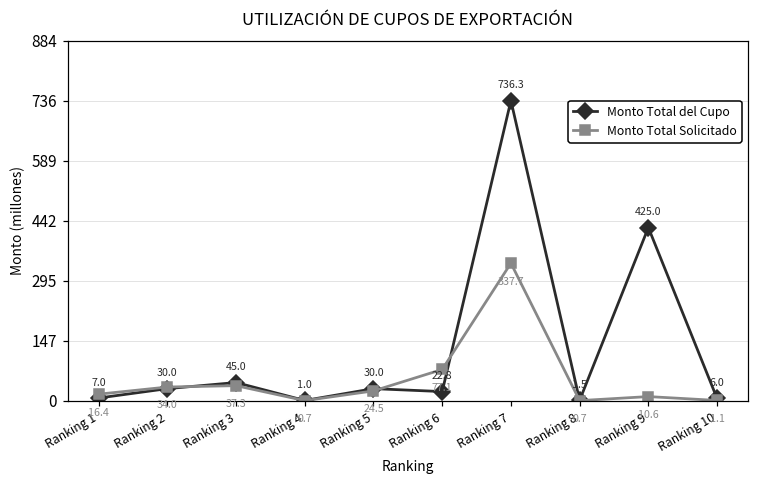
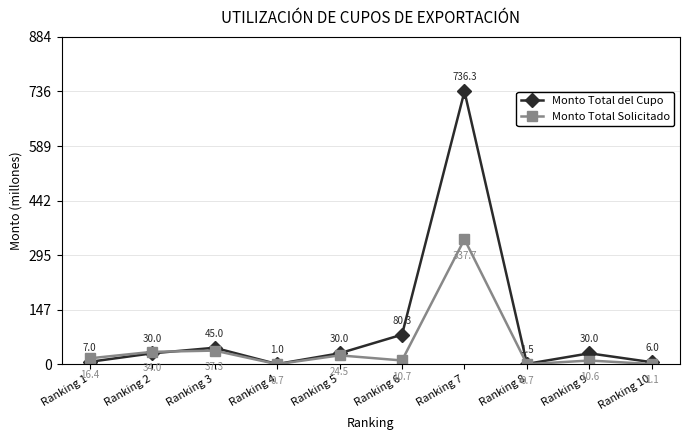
Monto Total del Cupo, Ranking 6: 22.8 -> 80.3
Monto Total Solicitado, Ranking 6: 77.1 -> 10.7
Monto Total del Cupo, Ranking 9: 425.0 -> 30.0
